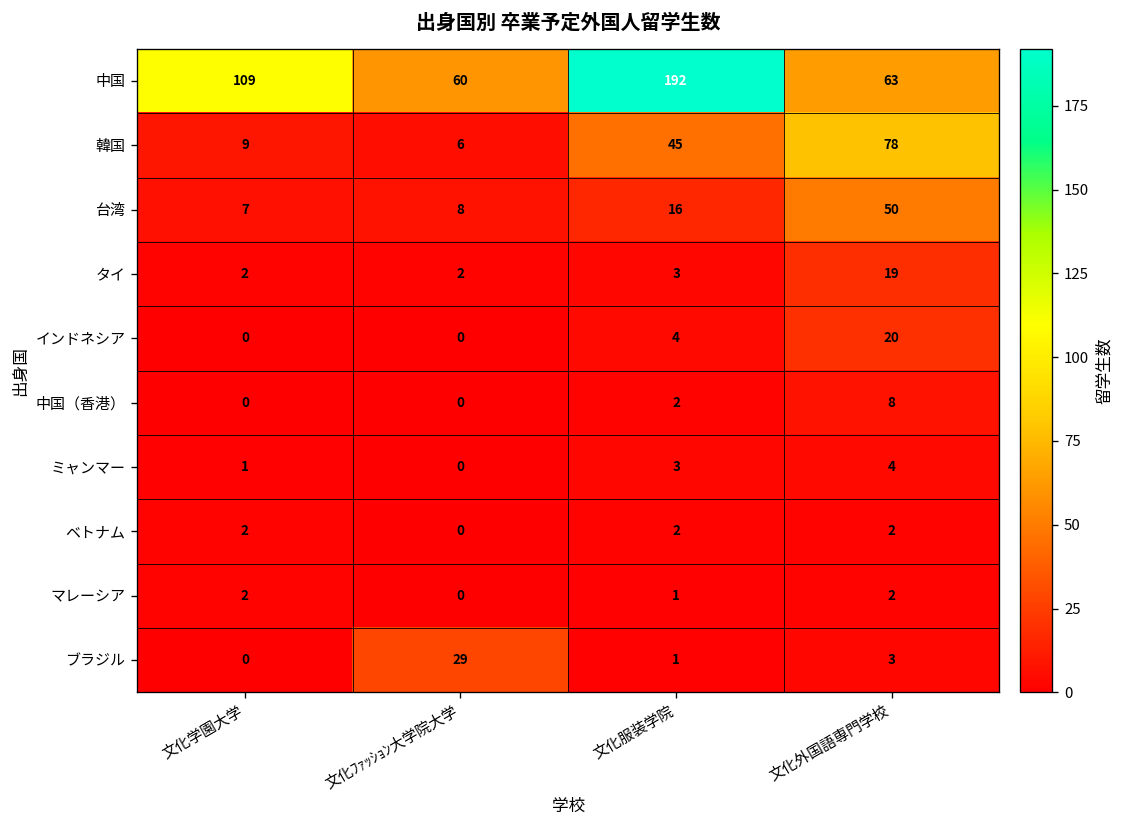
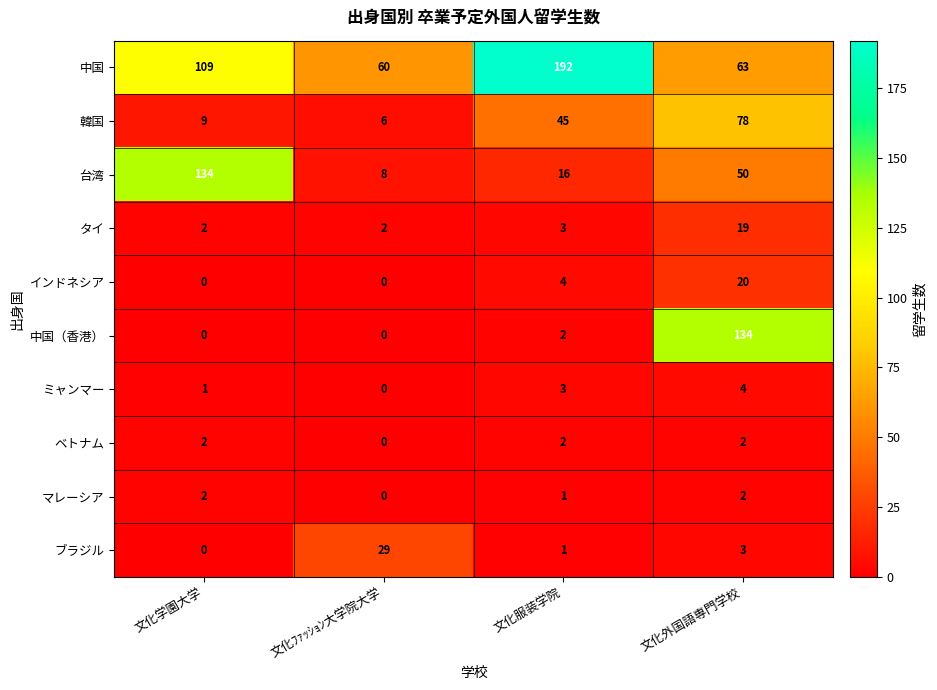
台湾, 文化学園大学: 7 -> 134
中国（香港）, 文化外国語専門学校: 8 -> 134
